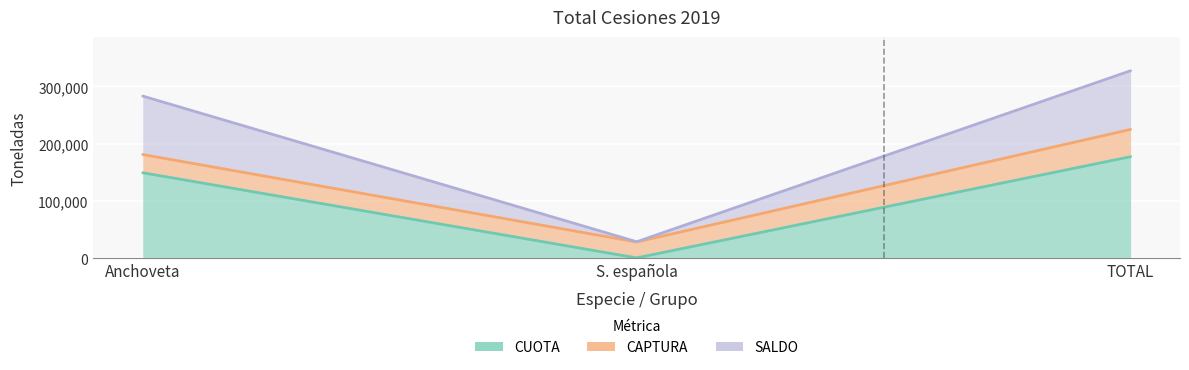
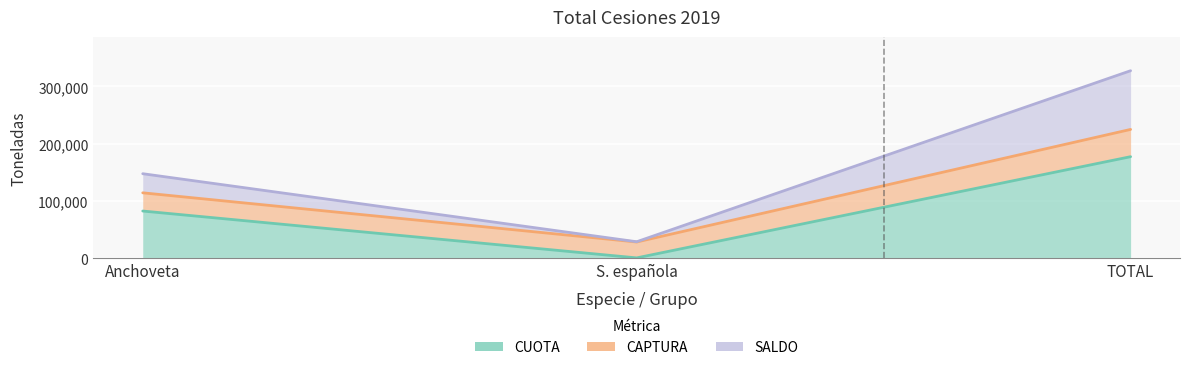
CUOTA, Anchoveta: 150,000 -> 80,000
SALDO, Anchoveta: 100,000 -> 30,000
